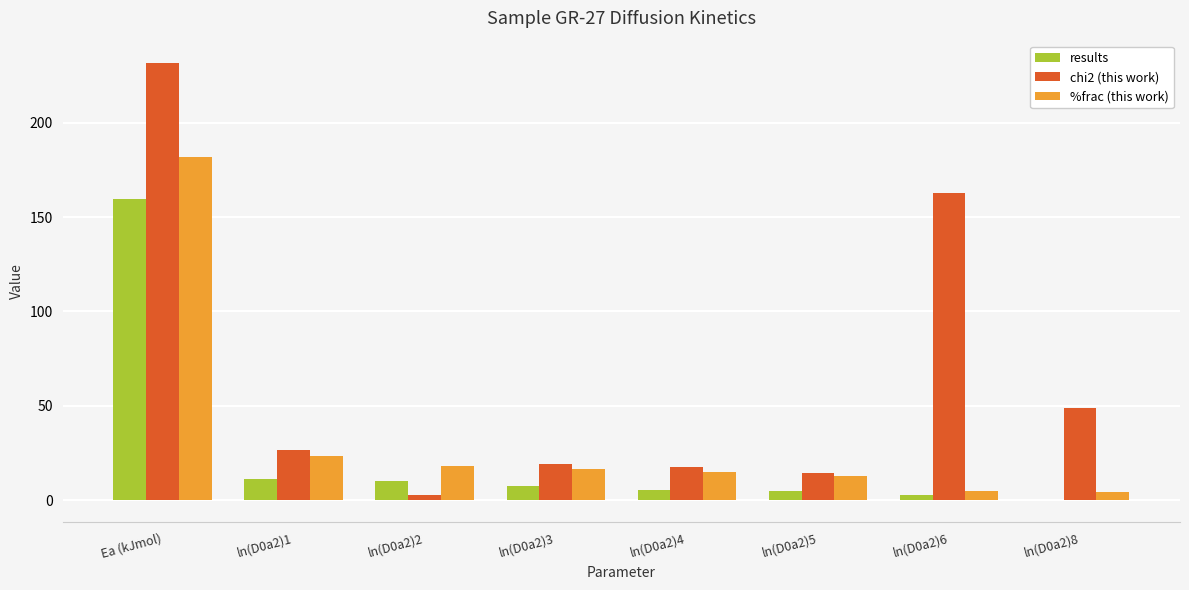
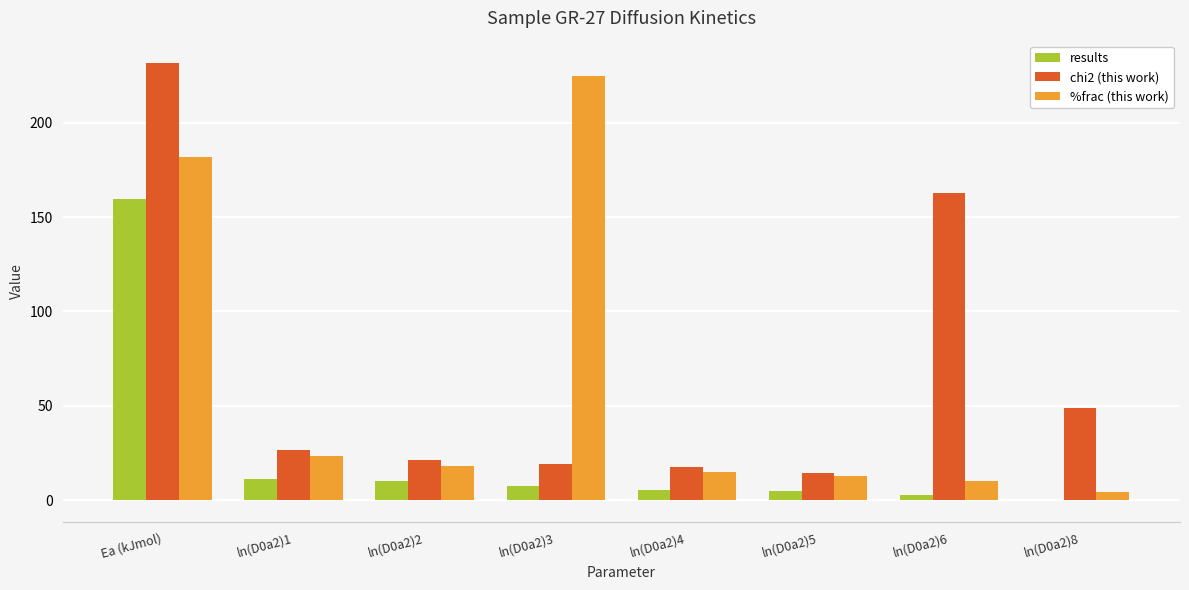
chi2 (this work), ln(D0a2)2: 3 -> 21
%frac (this work), ln(D0a2)3: 17 -> 225
%frac (this work), ln(D0a2)6: 5 -> 10
